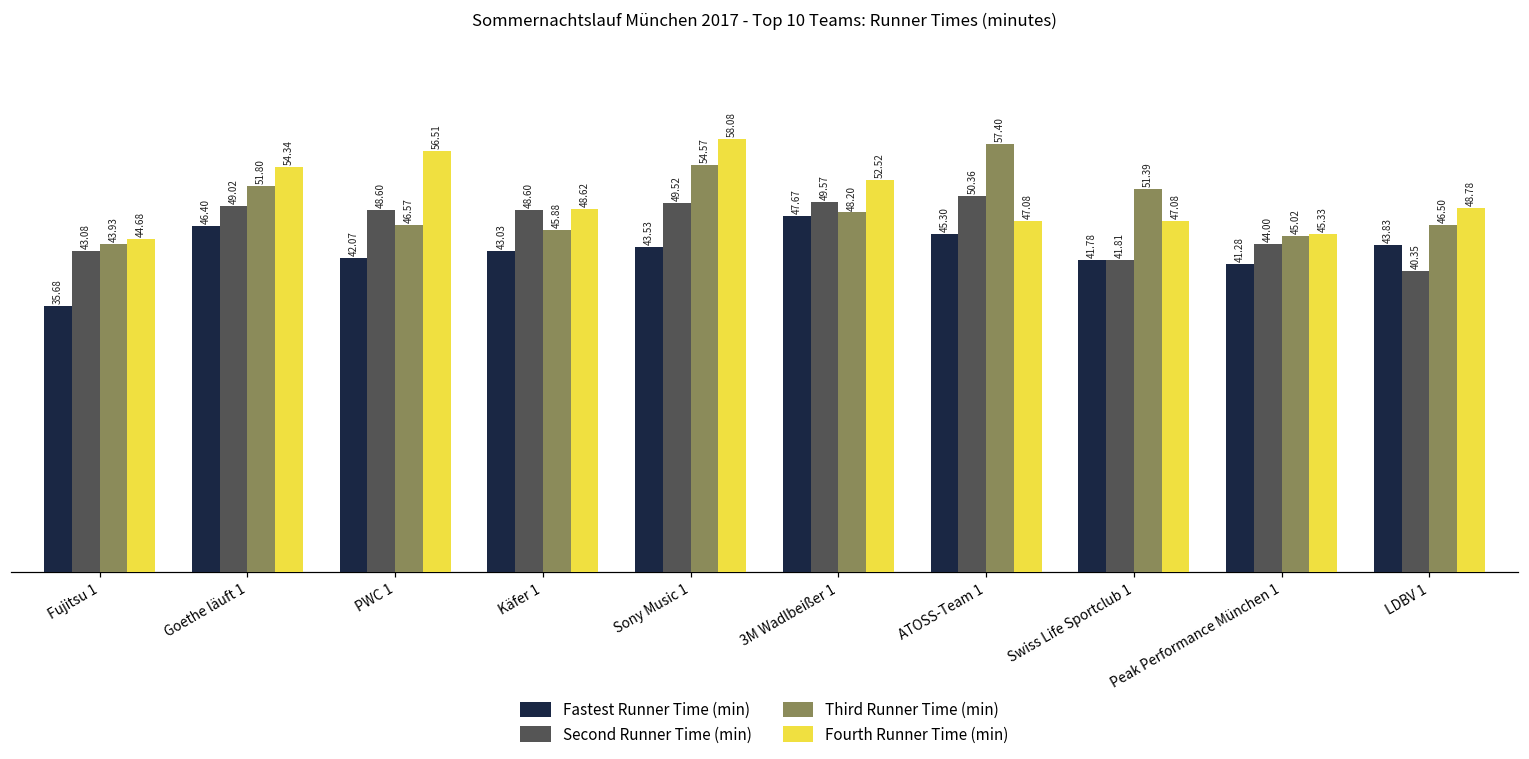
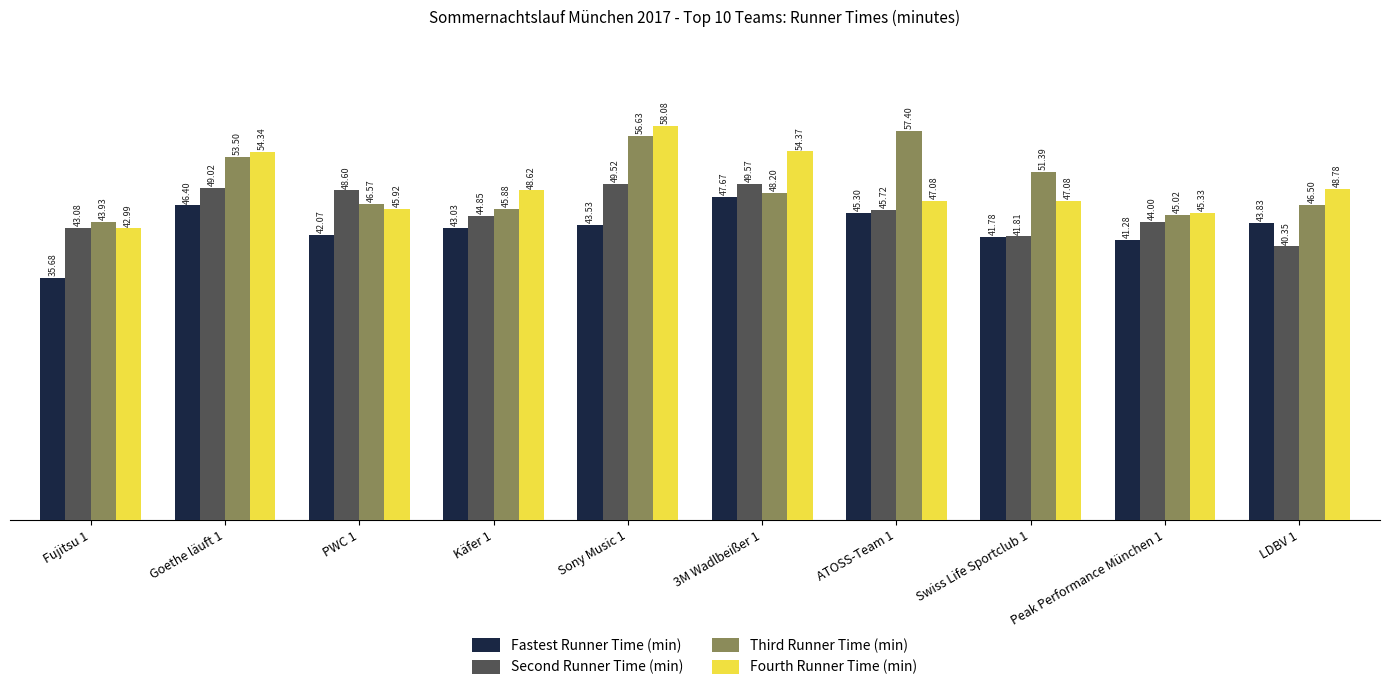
Fourth Runner Time (min), Fujitsu 1: 44.68 -> 42.99
Third Runner Time (min), Goethe läuft 1: 51.80 -> 53.50
Fourth Runner Time (min), PWC 1: 56.51 -> 45.92
Second Runner Time (min), Käfer 1: 48.60 -> 44.85
Third Runner Time (min), Sony Music 1: 54.57 -> 56.63
Fourth Runner Time (min), 3M Wadlbeißer 1: 52.52 -> 54.37
Second Runner Time (min), ATOSS-Team 1: 50.36 -> 45.72
